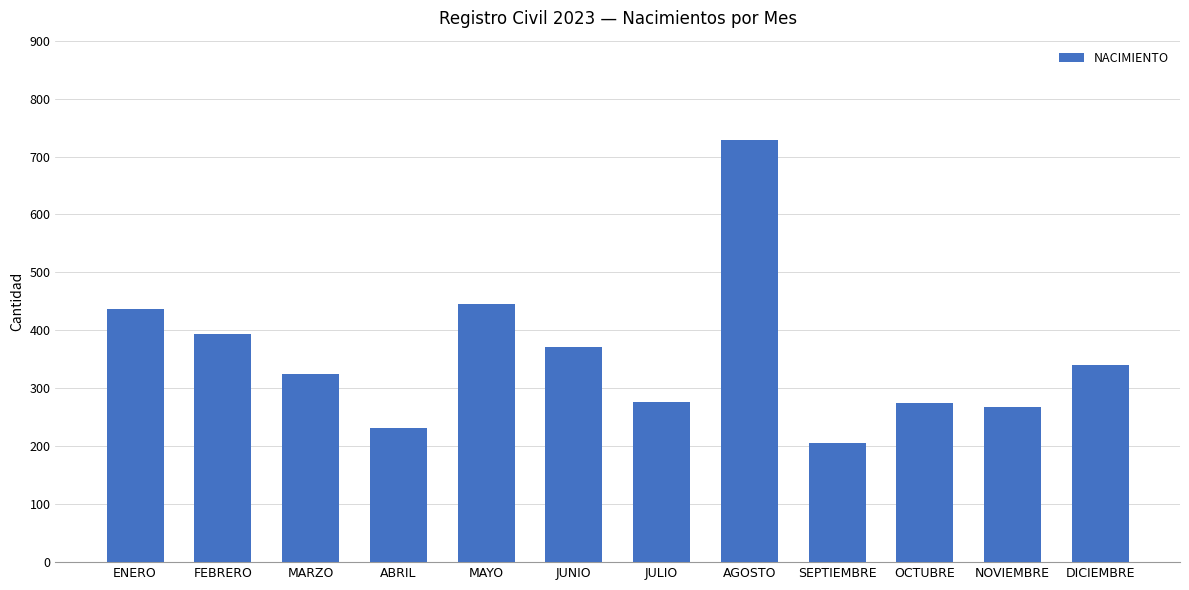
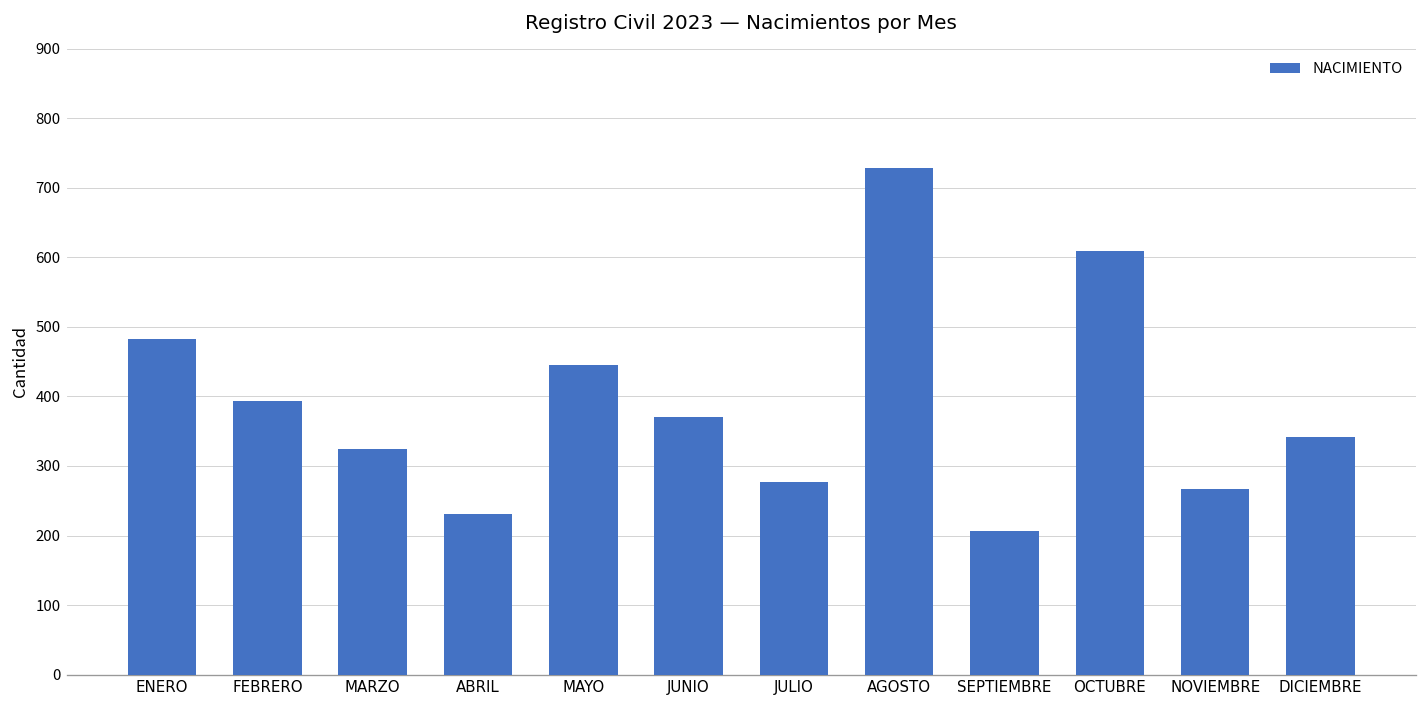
ENERO: 440 -> 480
OCTUBRE: 270 -> 610
